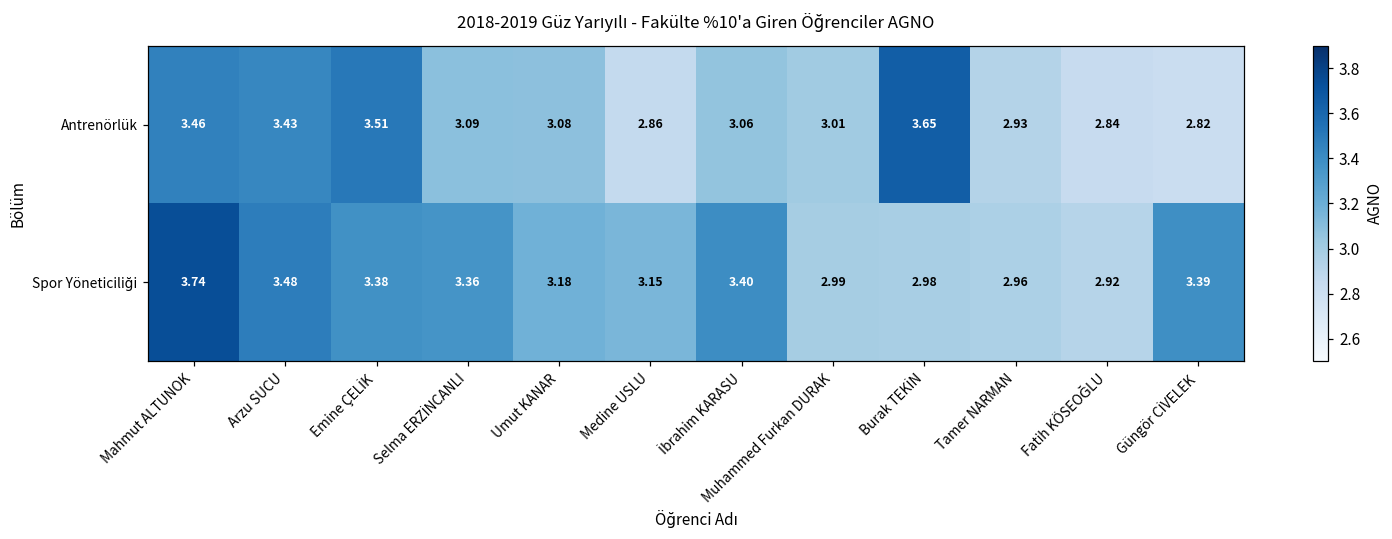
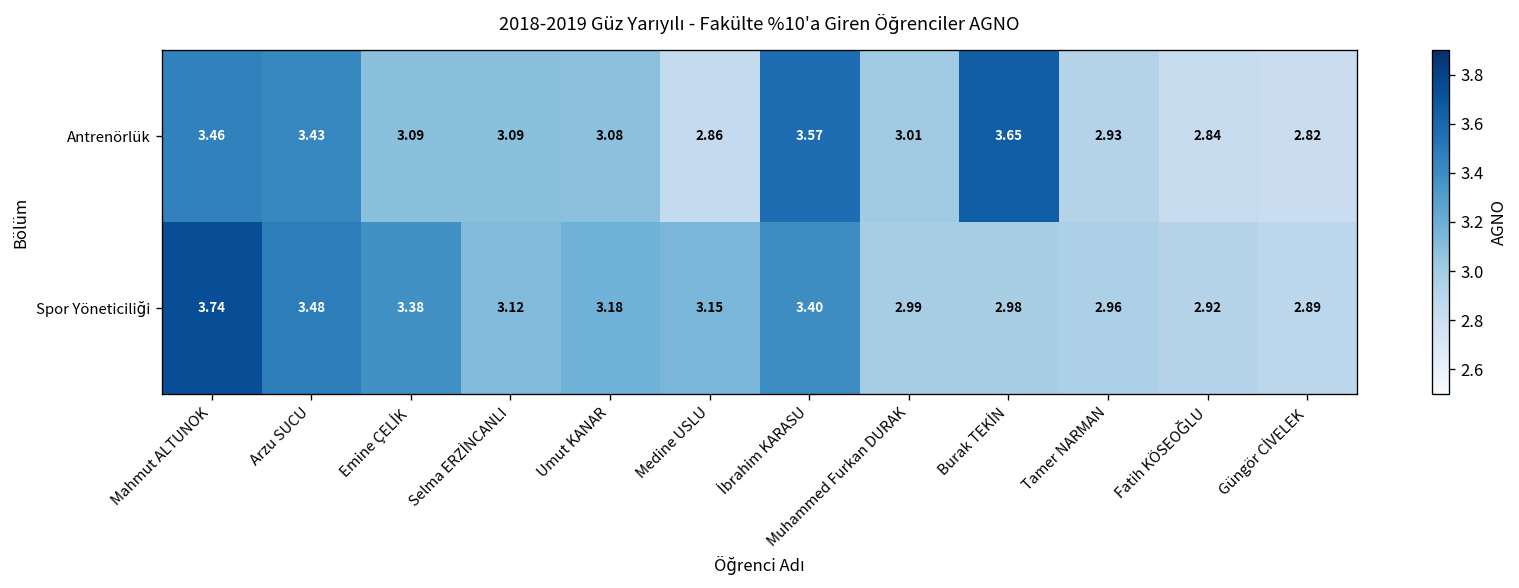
Antrenörlük, Emine ÇELİK: 3.51 -> 3.09
Antrenörlük, İbrahim KARASU: 3.06 -> 3.57
Spor Yöneticiliği, Selma ERZİNCANLI: 3.36 -> 3.12
Spor Yöneticiliği, Güngör CİVELEK: 3.39 -> 2.89
